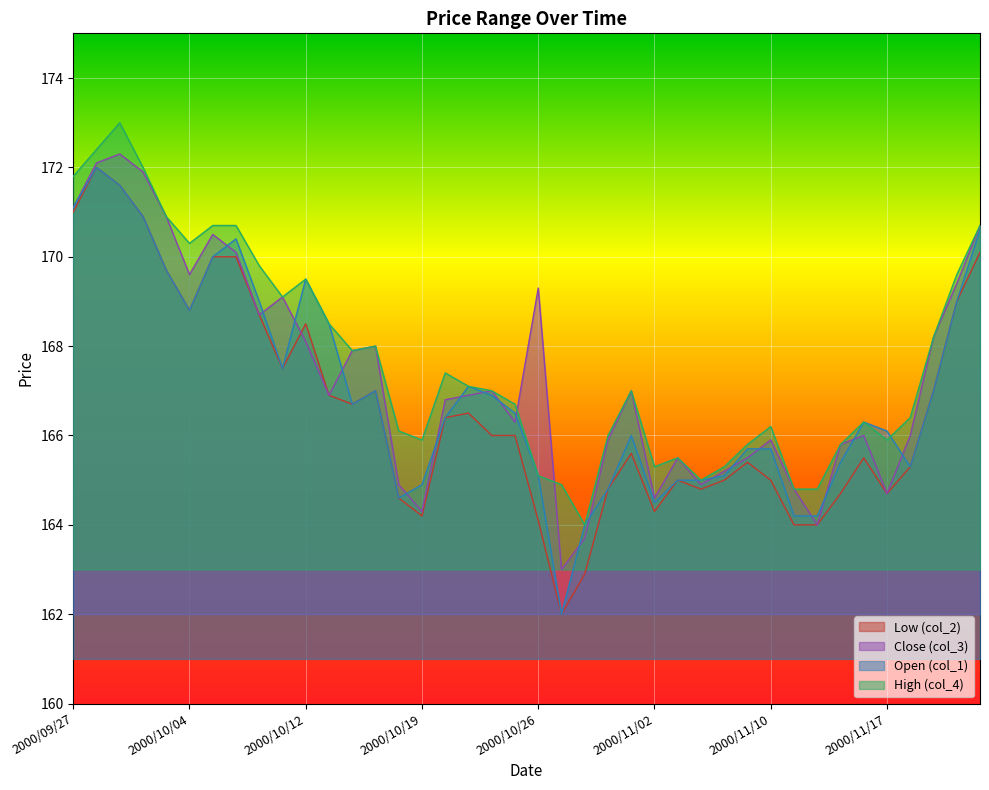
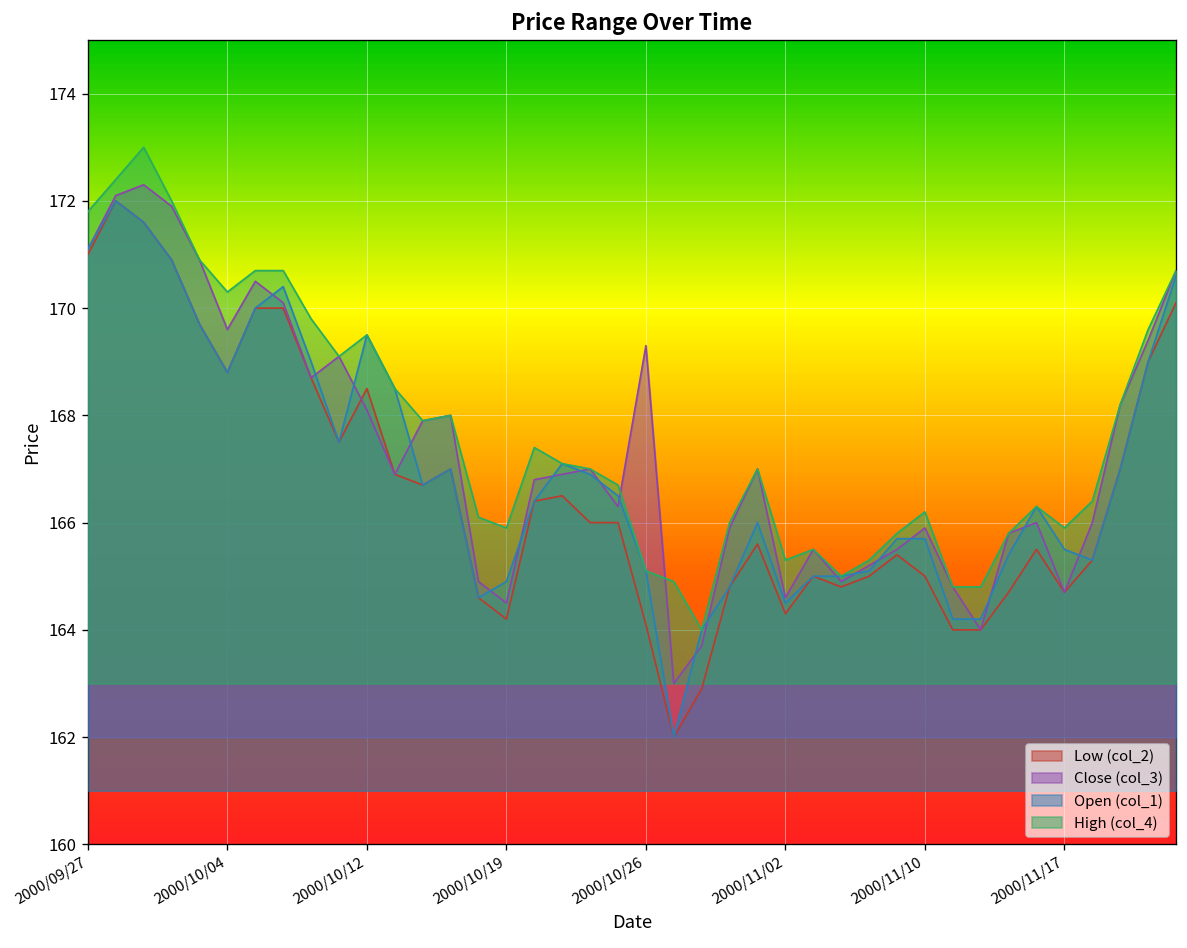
Close (col_3), 2000/10/19: 164.3 -> 164.5
Open (col_1), 2000/11/17: 166.1 -> 165.5
